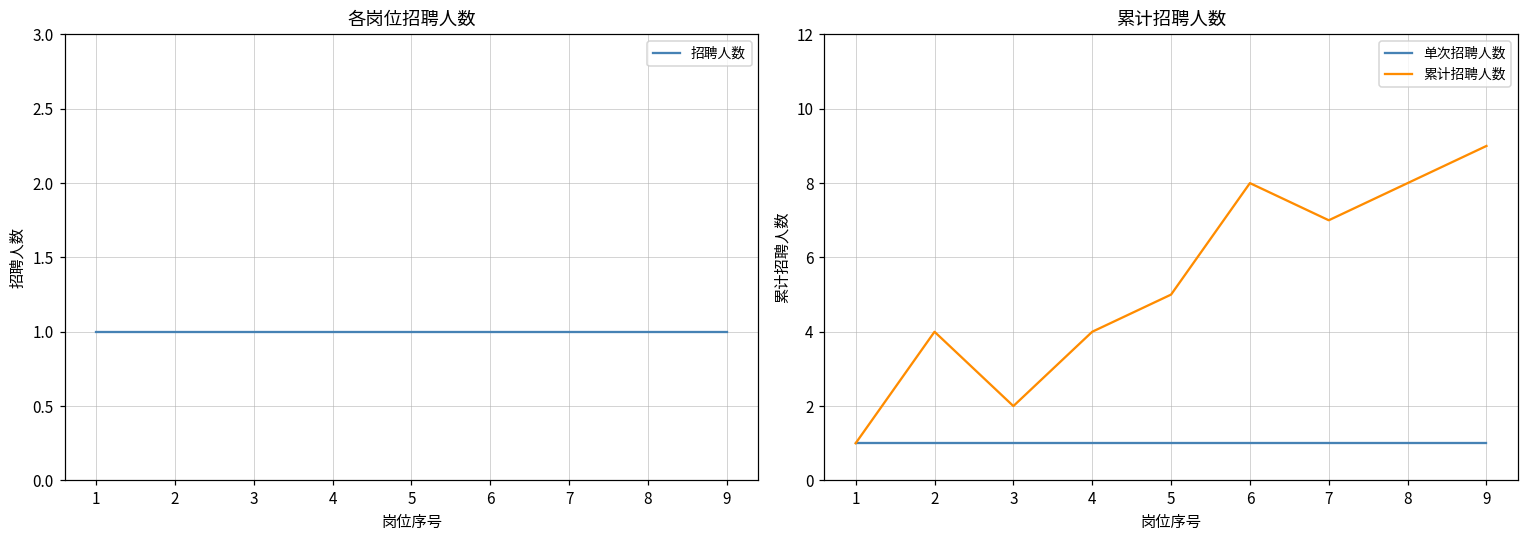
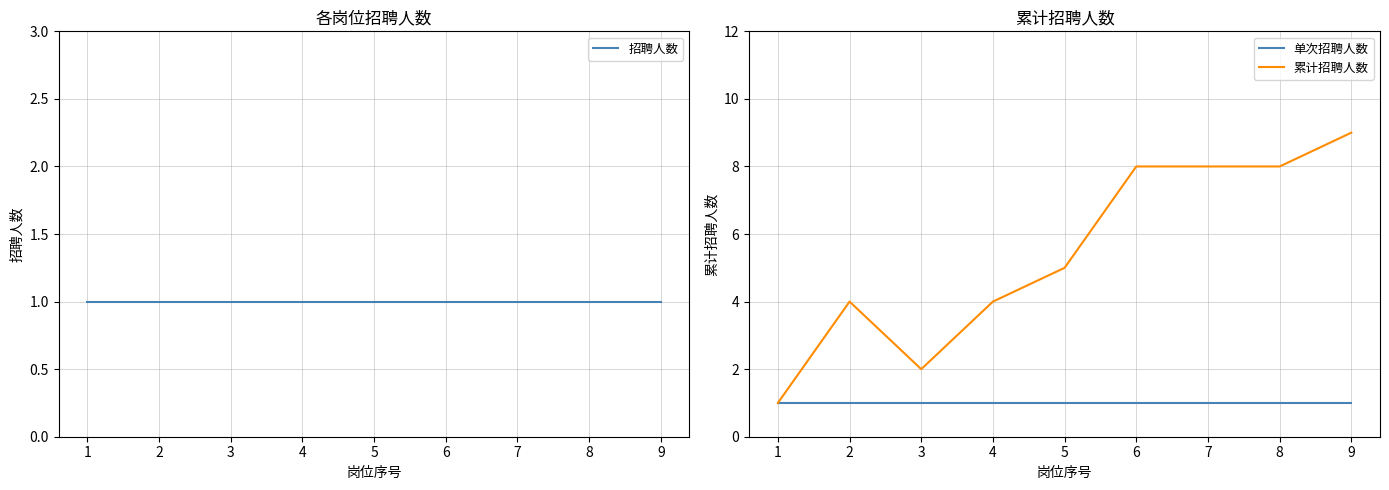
累计招聘人数, 累计招聘人数, 7: 7 -> 8
